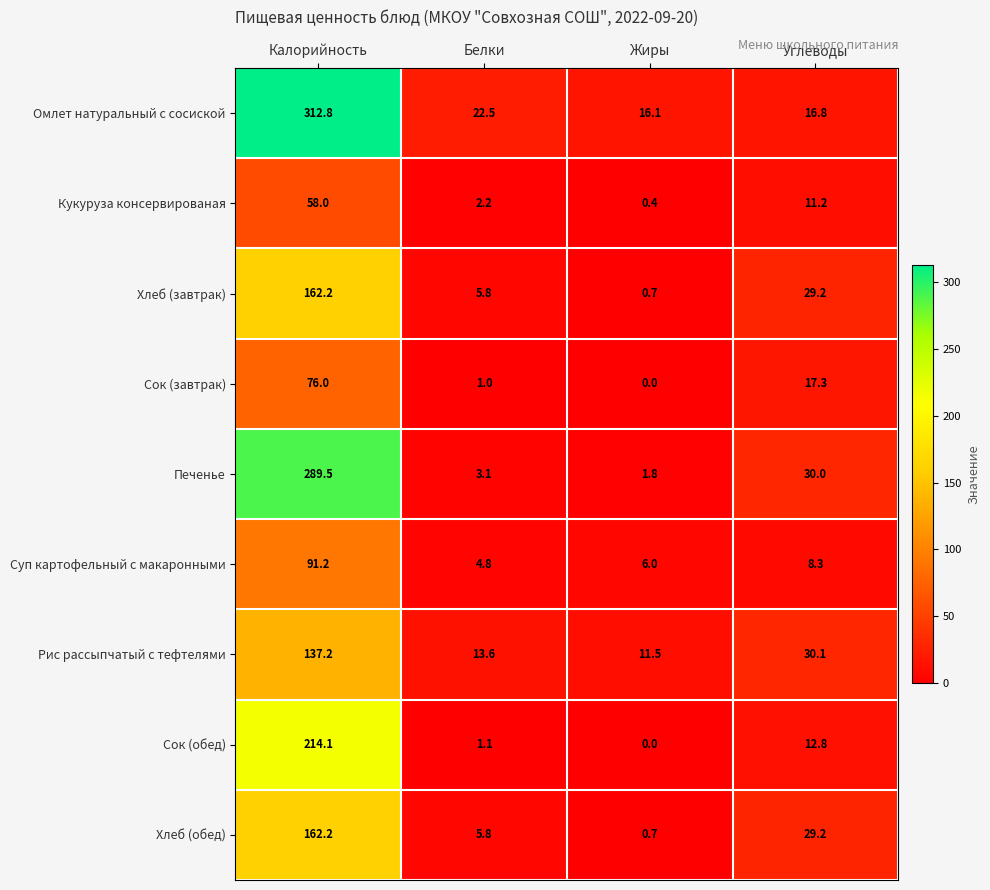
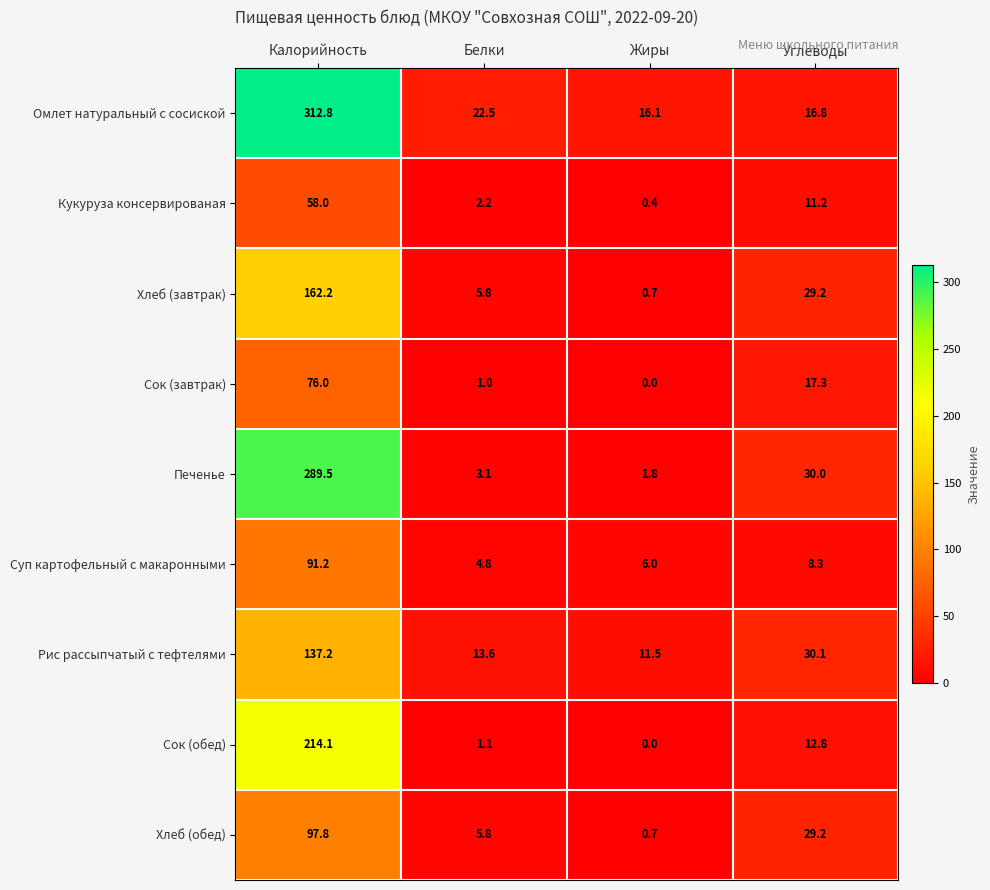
Хлеб (обед), Калорийность: 162.2 -> 97.8
